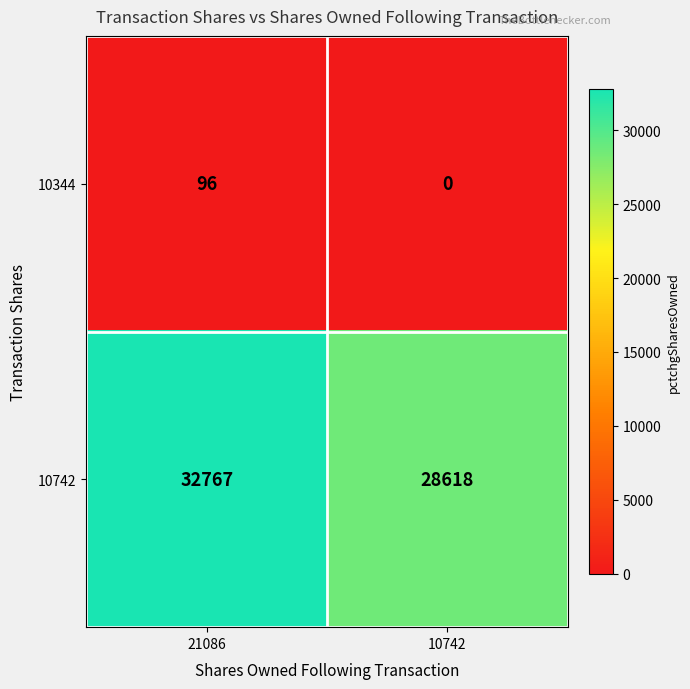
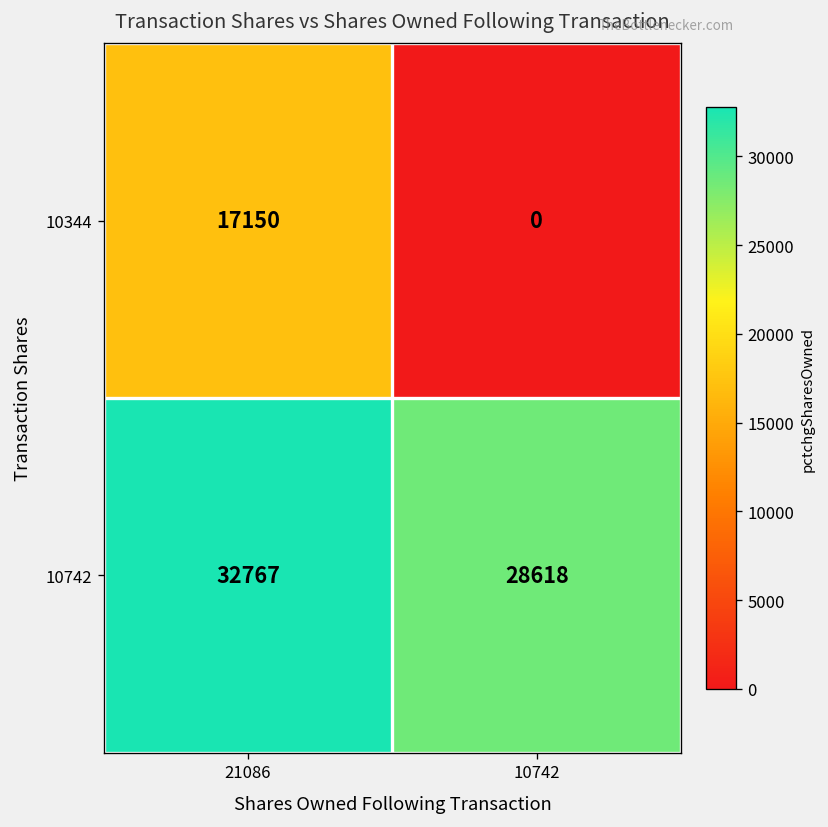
10344, 21086: 96 -> 17150
